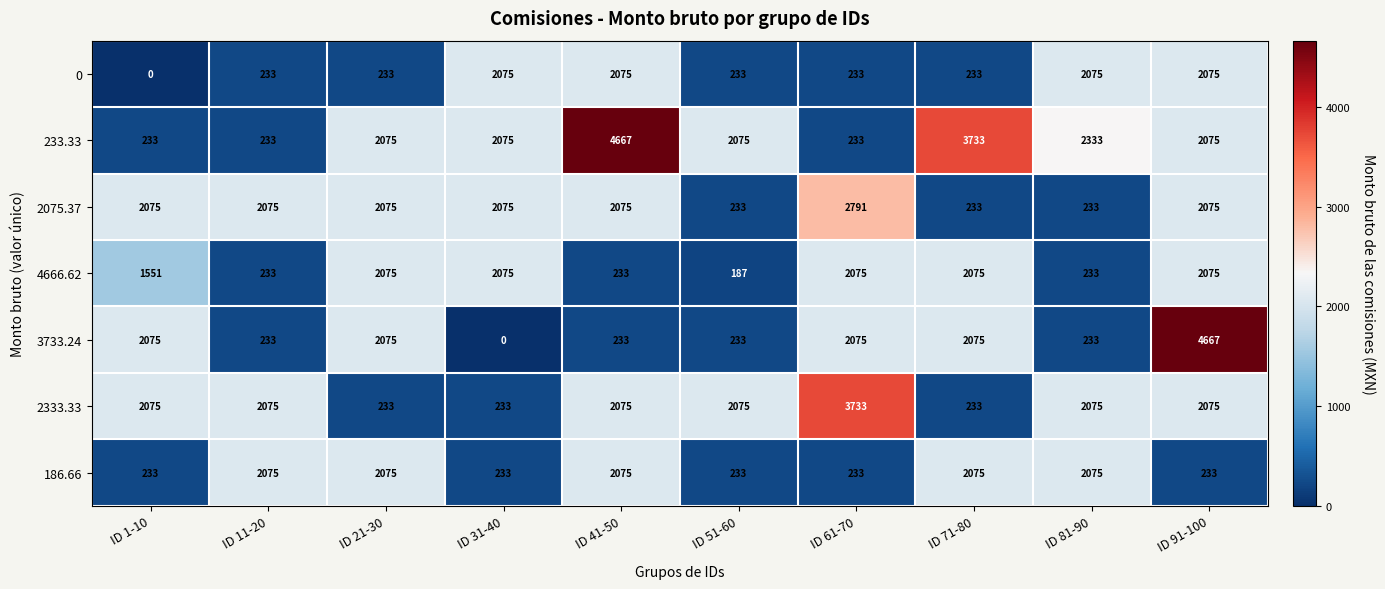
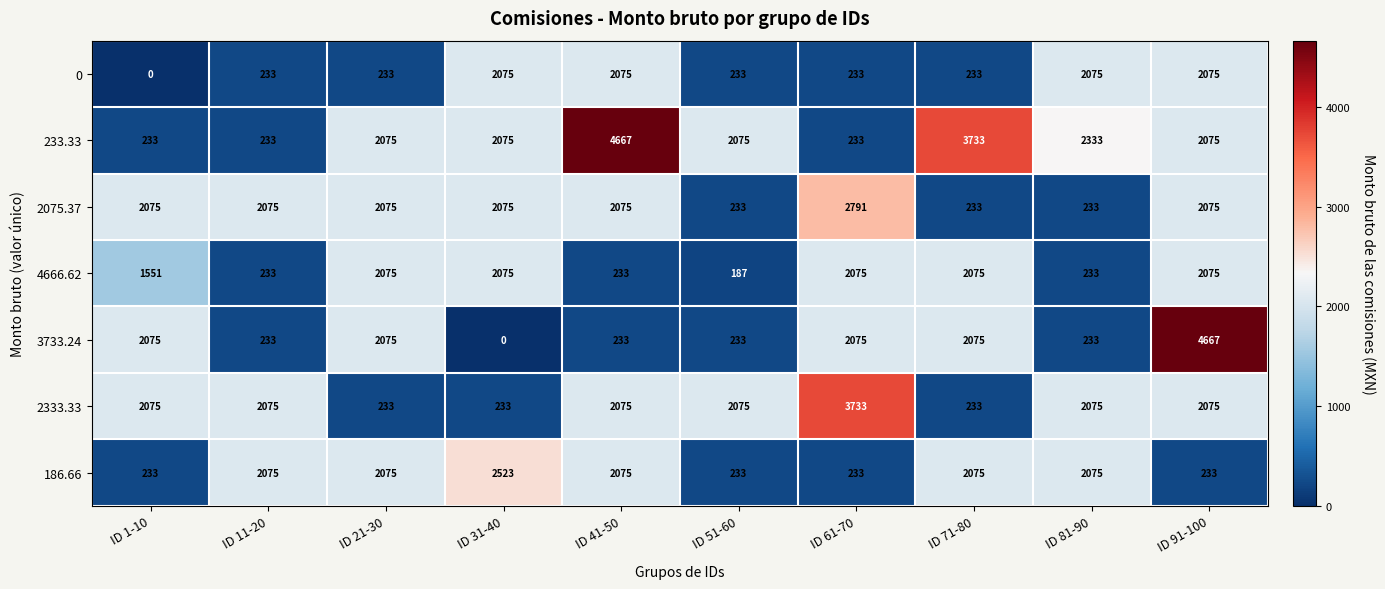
186.66, ID 31-40: 233 -> 2523
